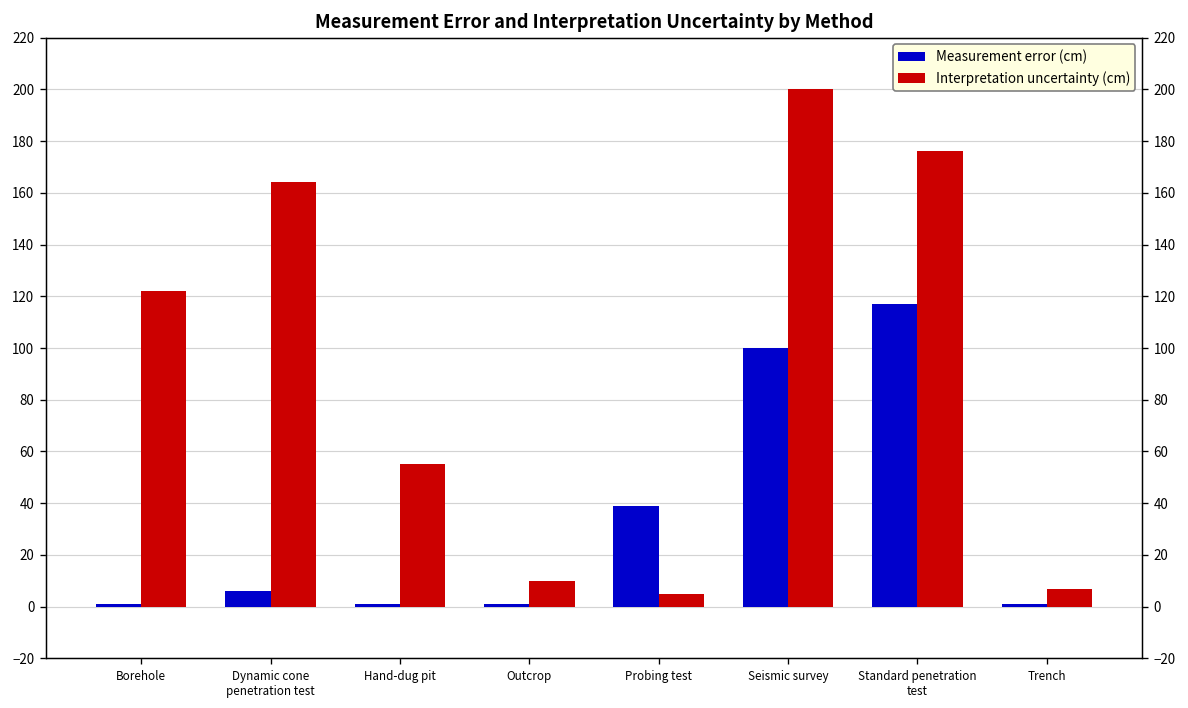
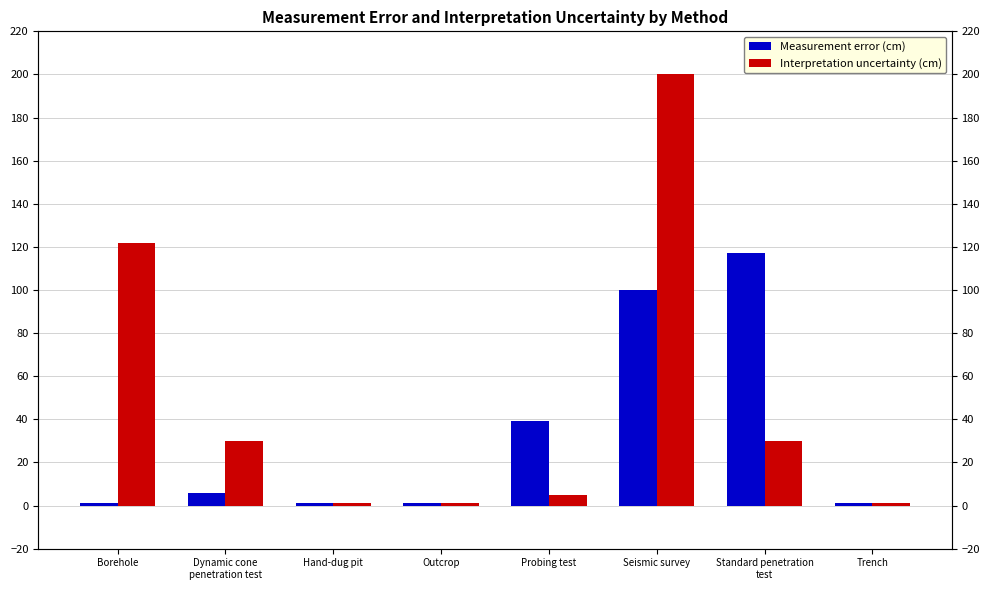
Interpretation uncertainty (cm), Dynamic cone penetration test: 164 -> 30
Interpretation uncertainty (cm), Hand-dug pit: 55 -> 1
Interpretation uncertainty (cm), Outcrop: 10 -> 1
Interpretation uncertainty (cm), Standard penetration test: 176 -> 30
Interpretation uncertainty (cm), Trench: 7 -> 1
